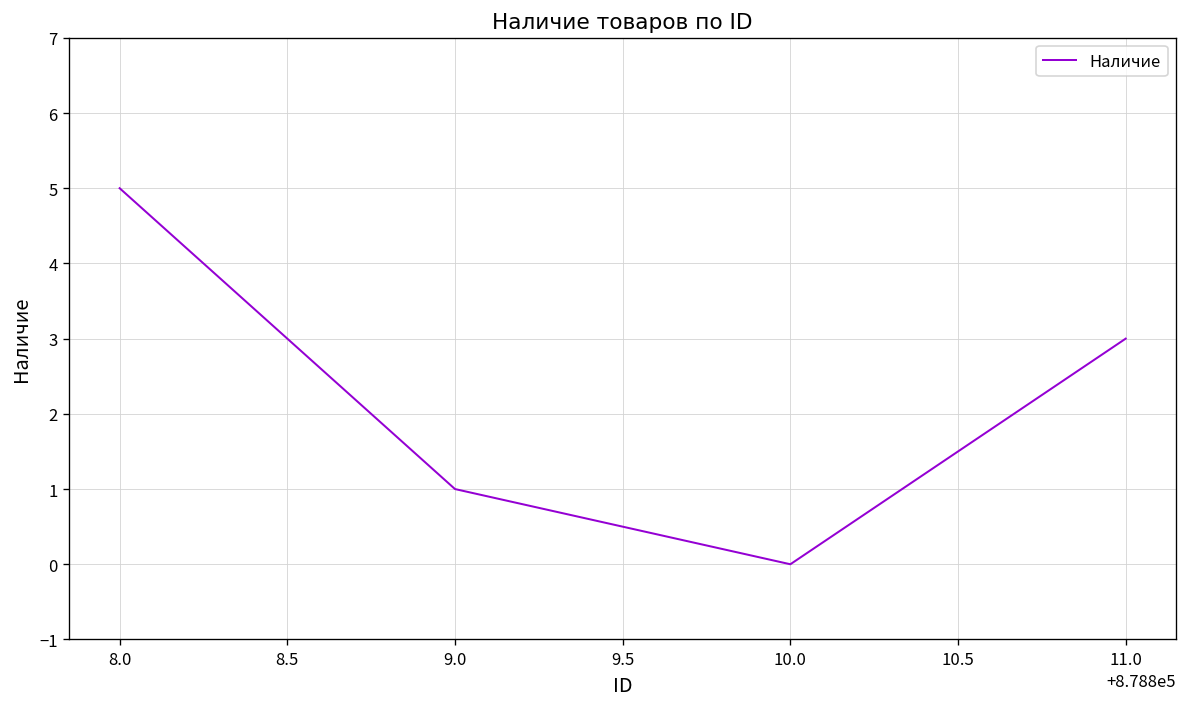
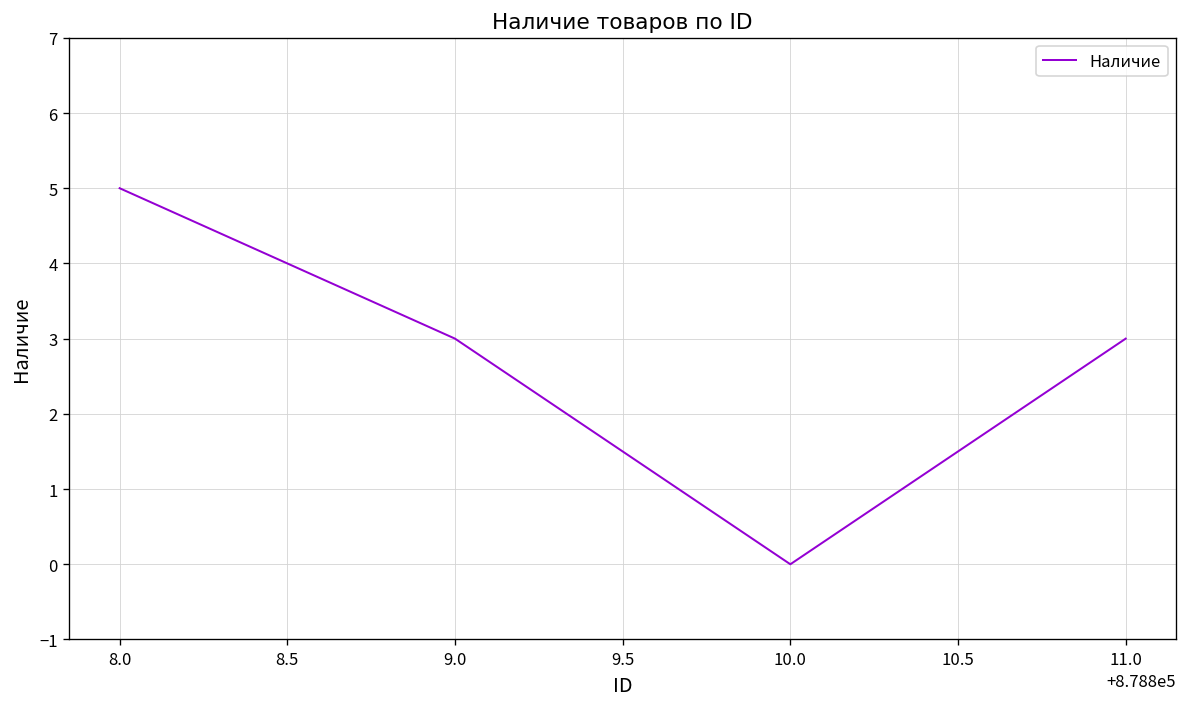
9.0: 1 -> 3
